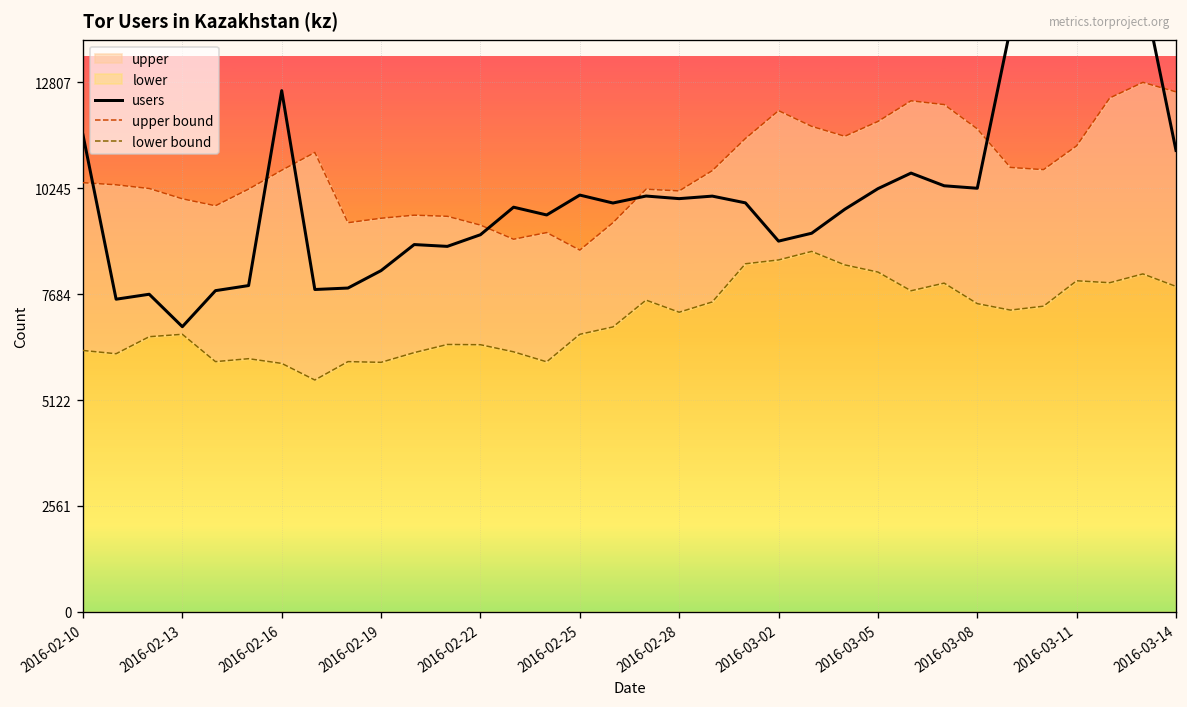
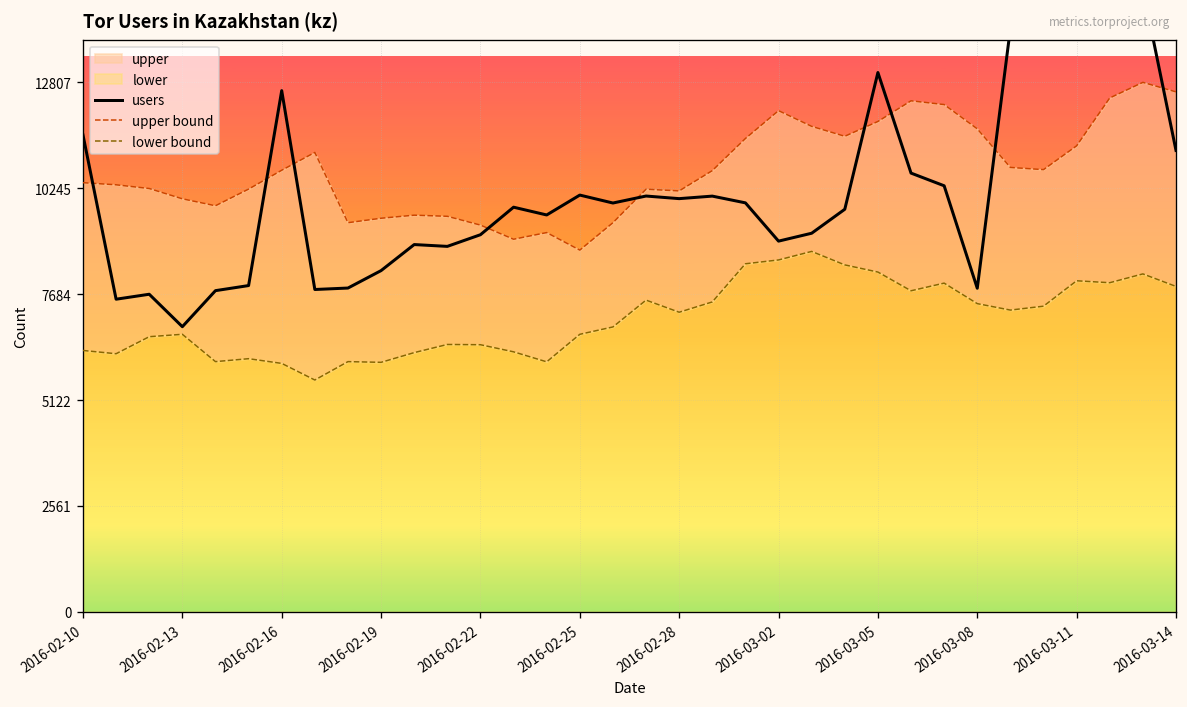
users, 2016-03-05: 10200 -> 13000
users, 2016-03-08: 10200 -> 7800
